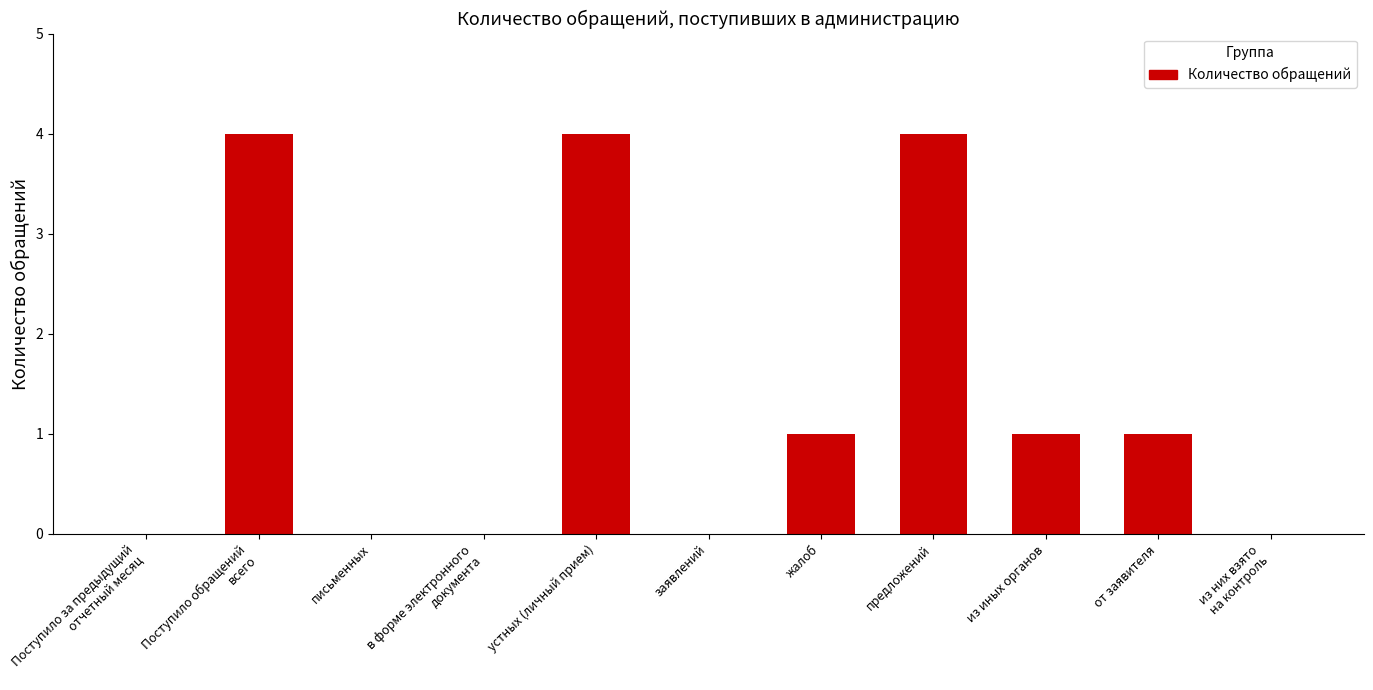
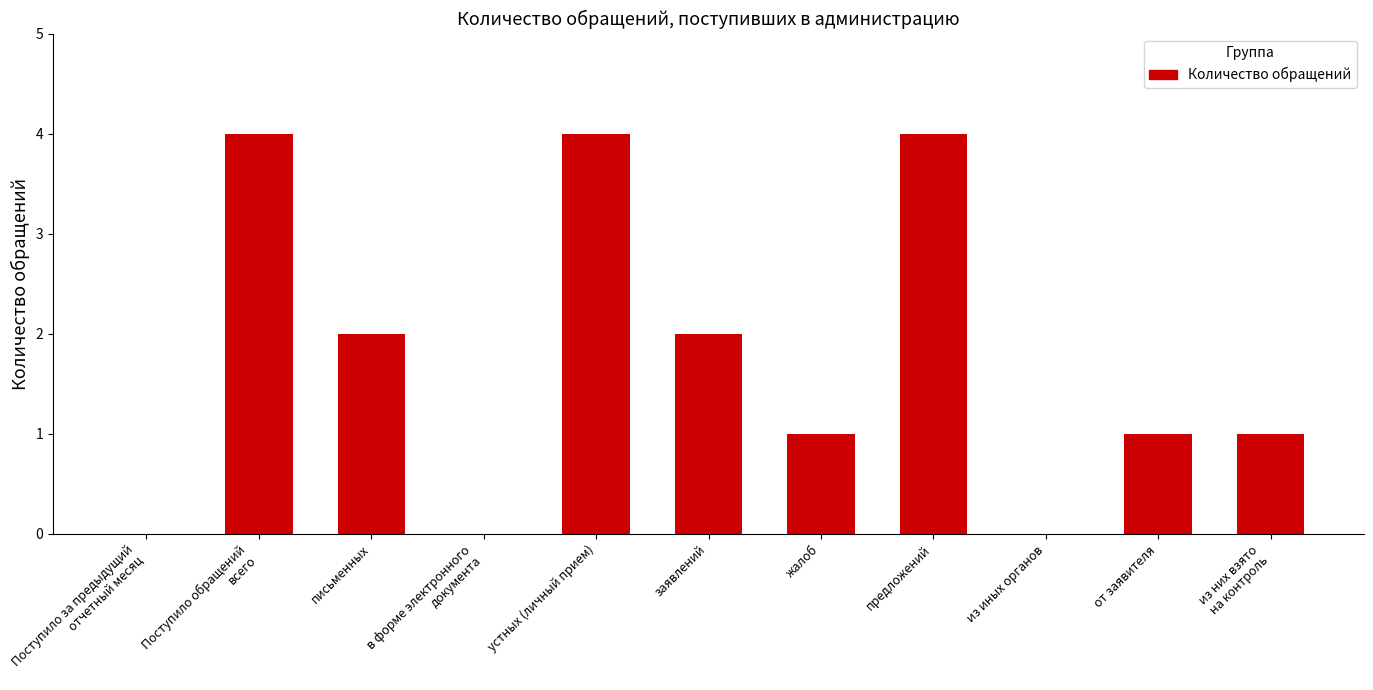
письменных: 0 -> 2
заявлений: 0 -> 2
из иных органов: 1 -> 0
из них взято на контроль: 0 -> 1
